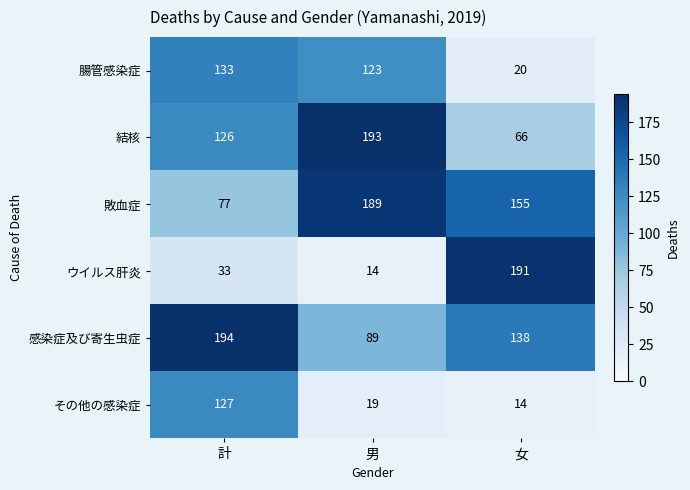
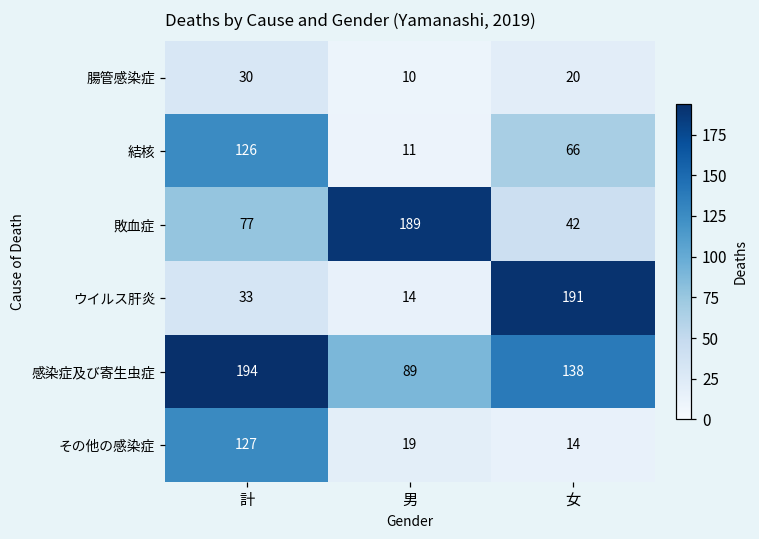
腸管感染症, 計: 133 -> 30
腸管感染症, 男: 123 -> 10
結核, 男: 193 -> 11
敗血症, 女: 155 -> 42
